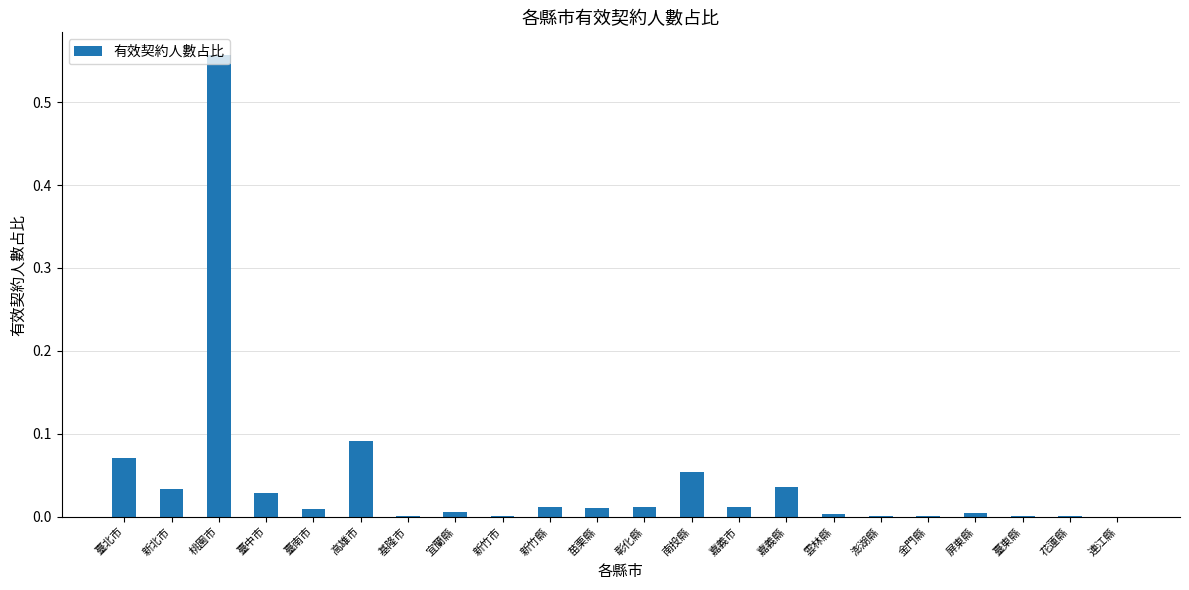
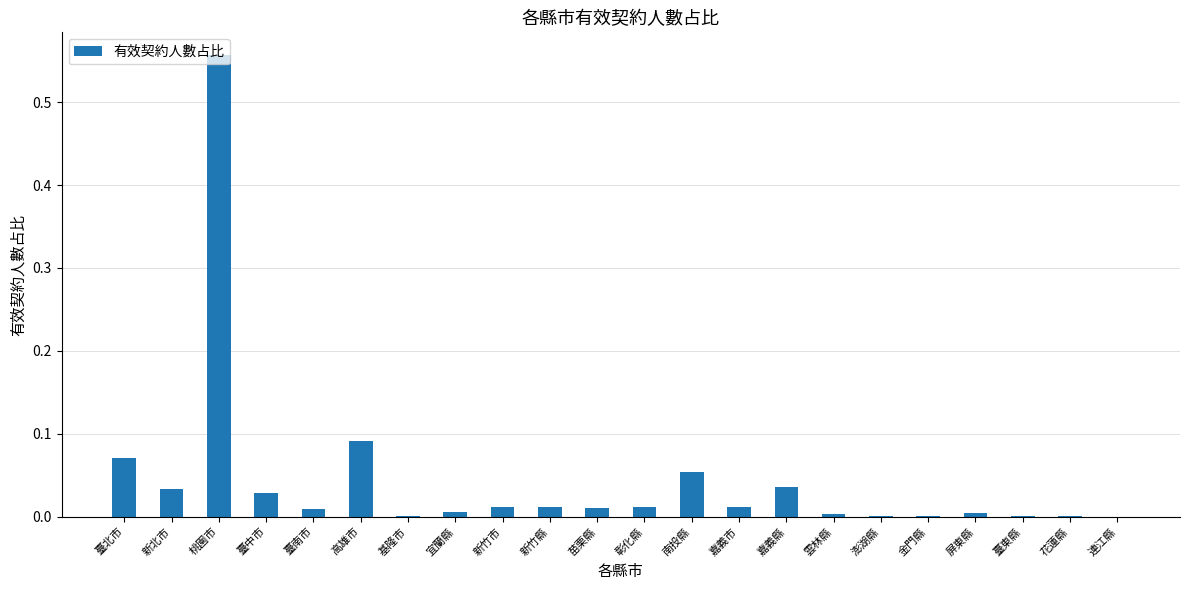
新竹市: 0.00 -> 0.01
